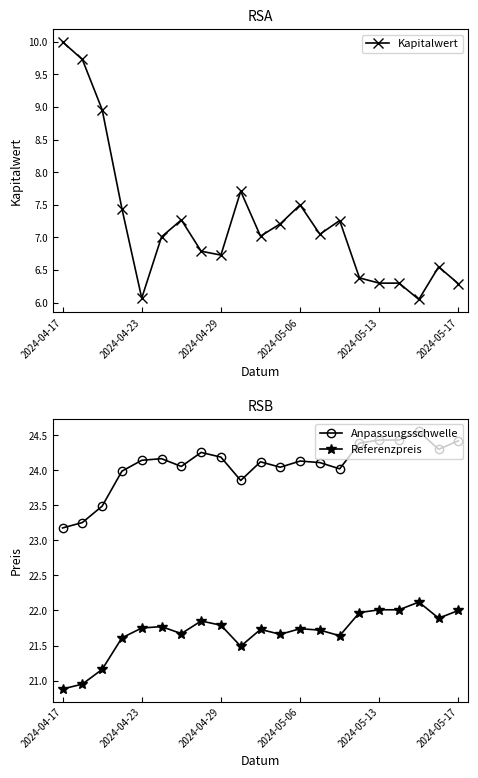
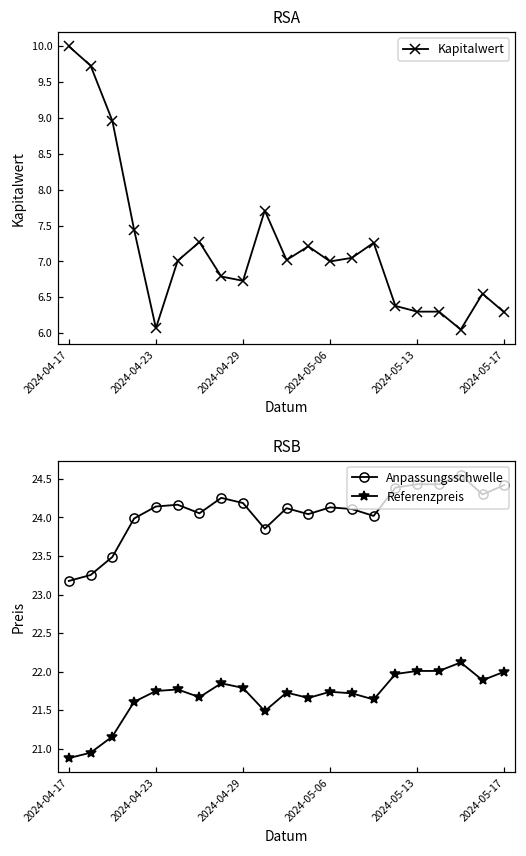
RSA, 2024-05-06: 7.5 -> 7.0
